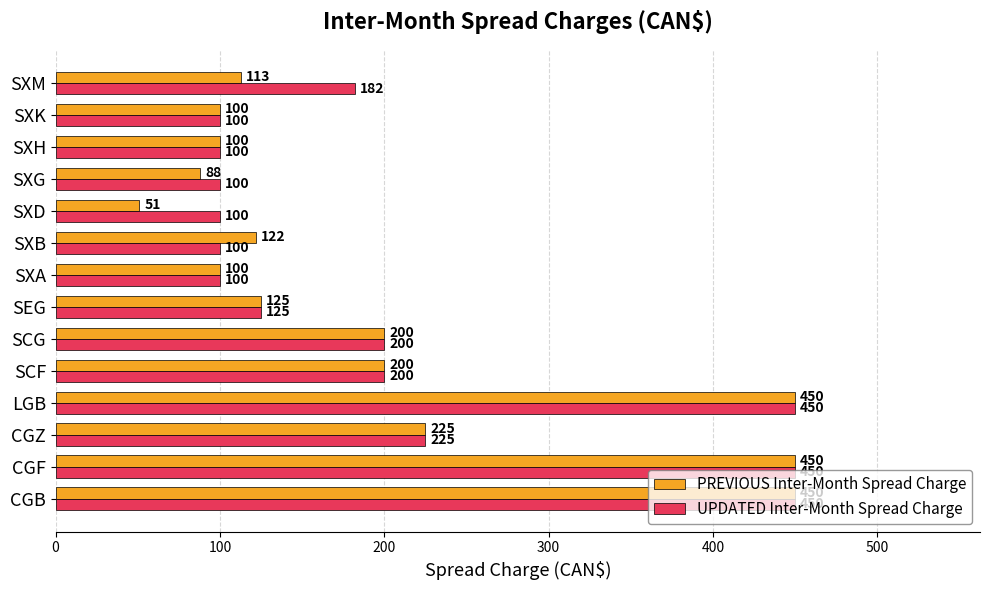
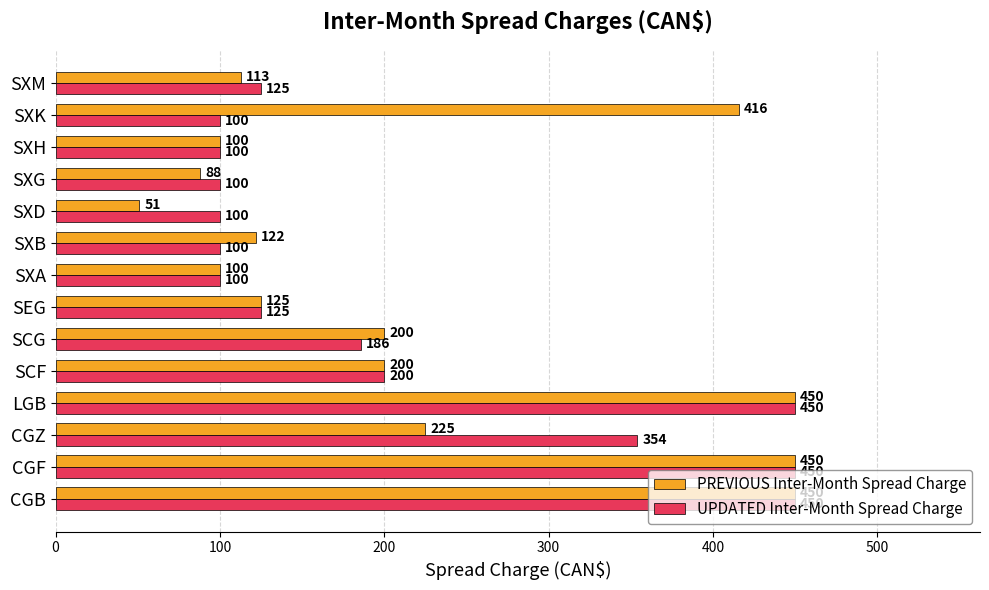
UPDATED Inter-Month Spread Charge, SXM: 182 -> 125
PREVIOUS Inter-Month Spread Charge, SXK: 100 -> 416
UPDATED Inter-Month Spread Charge, SCG: 200 -> 186
UPDATED Inter-Month Spread Charge, CGZ: 225 -> 354
